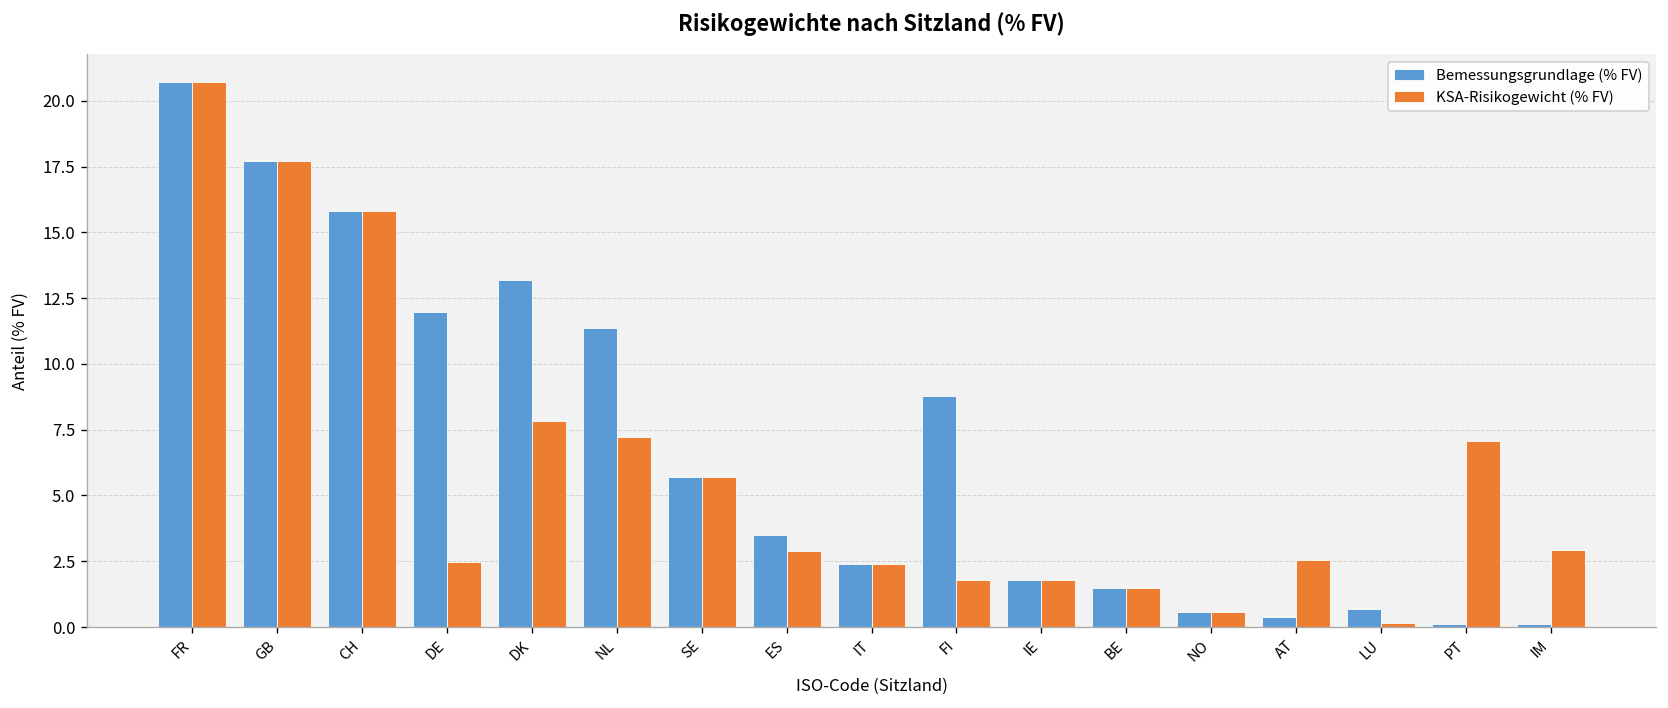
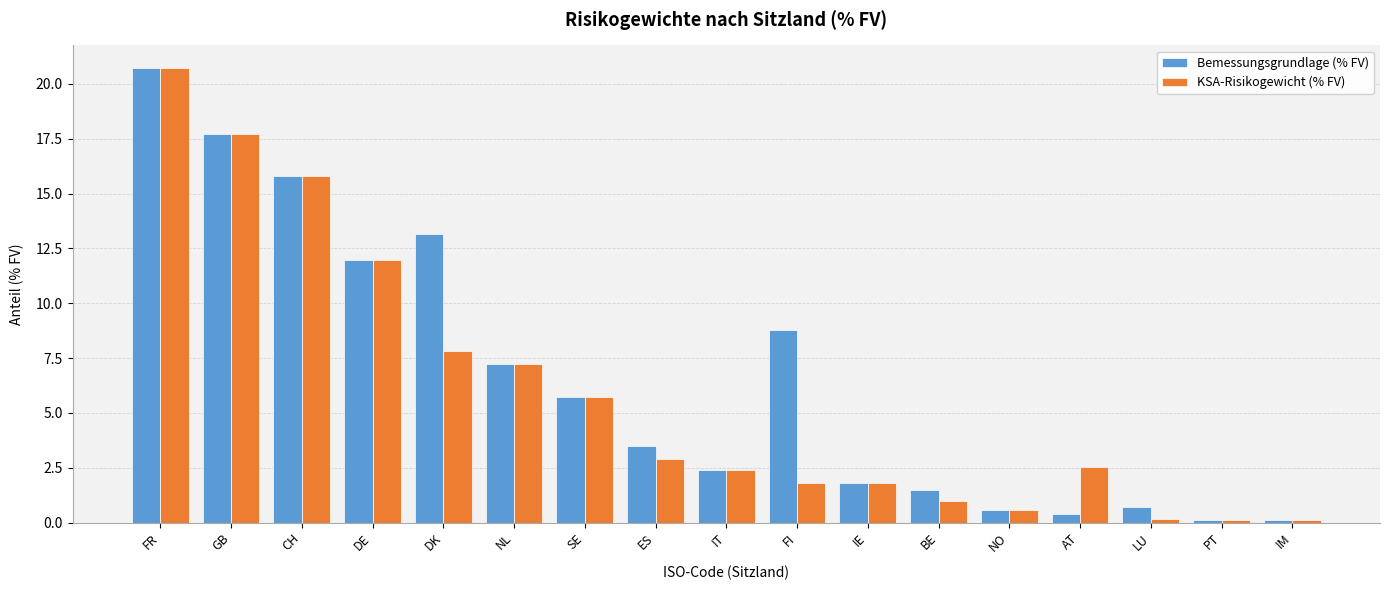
KSA-Risikogewicht (% FV), DE: 2.5 -> 12.0
Bemessungsgrundlage (% FV), NL: 11.4 -> 7.2
KSA-Risikogewicht (% FV), BE: 1.5 -> 1.0
KSA-Risikogewicht (% FV), PT: 7.1 -> 0.1
KSA-Risikogewicht (% FV), IM: 2.9 -> 0.1
